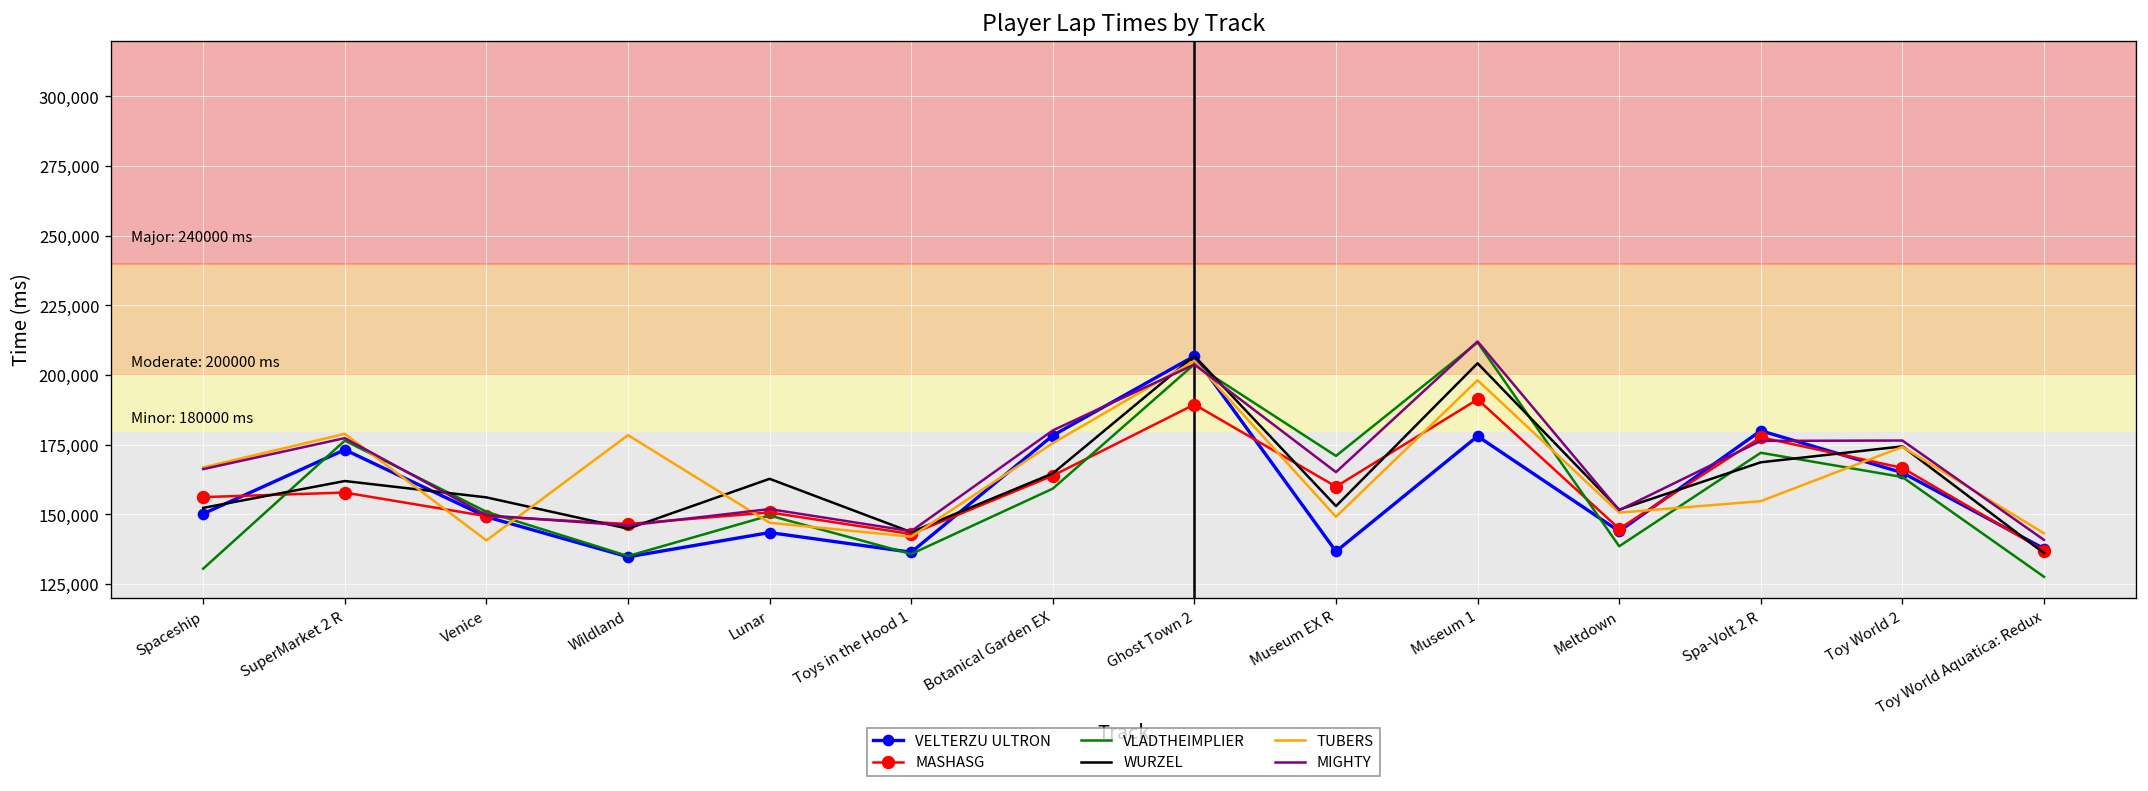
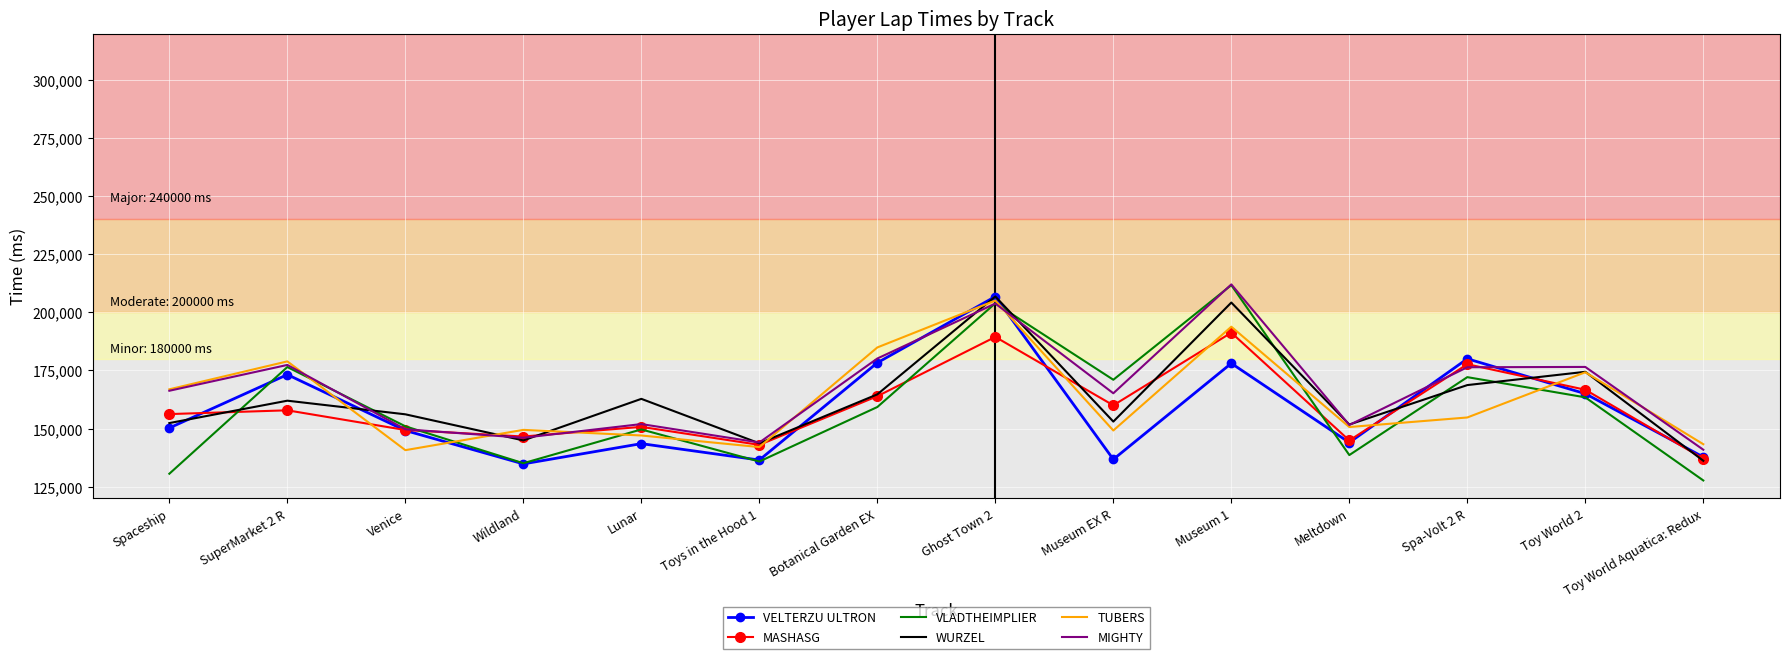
TUBERS, Wildland: 178,000 -> 149,000
TUBERS, Botanical Garden EX: 176,000 -> 185,000
TUBERS, Museum 1: 198,000 -> 194,000
